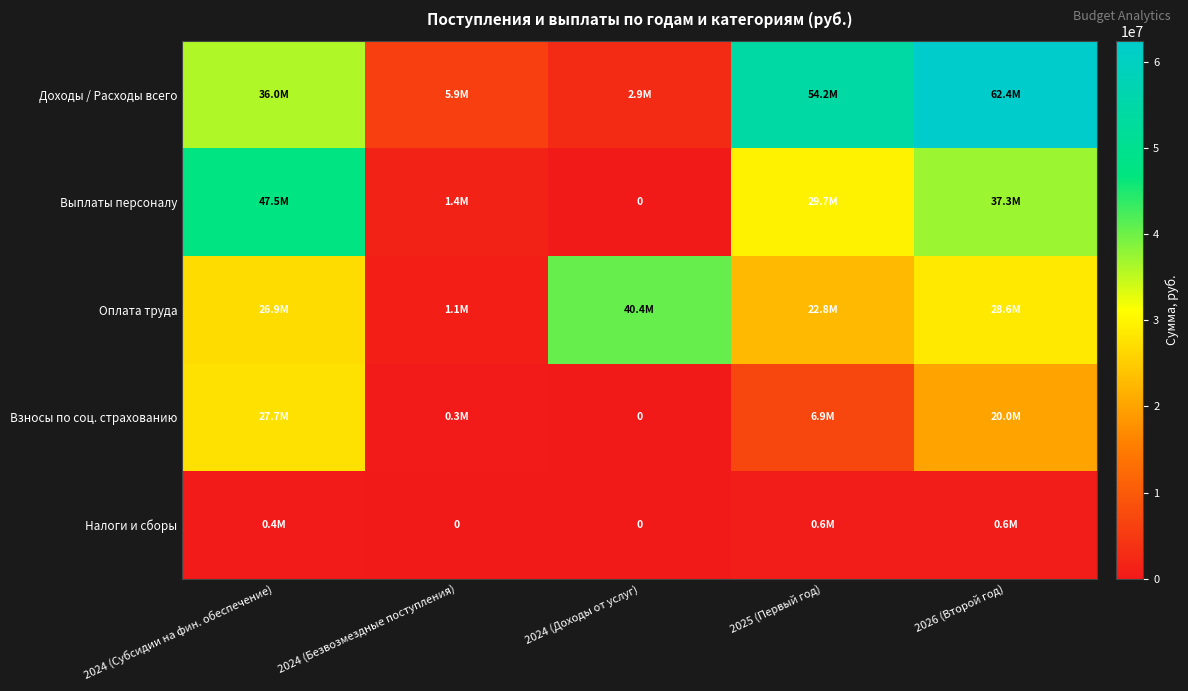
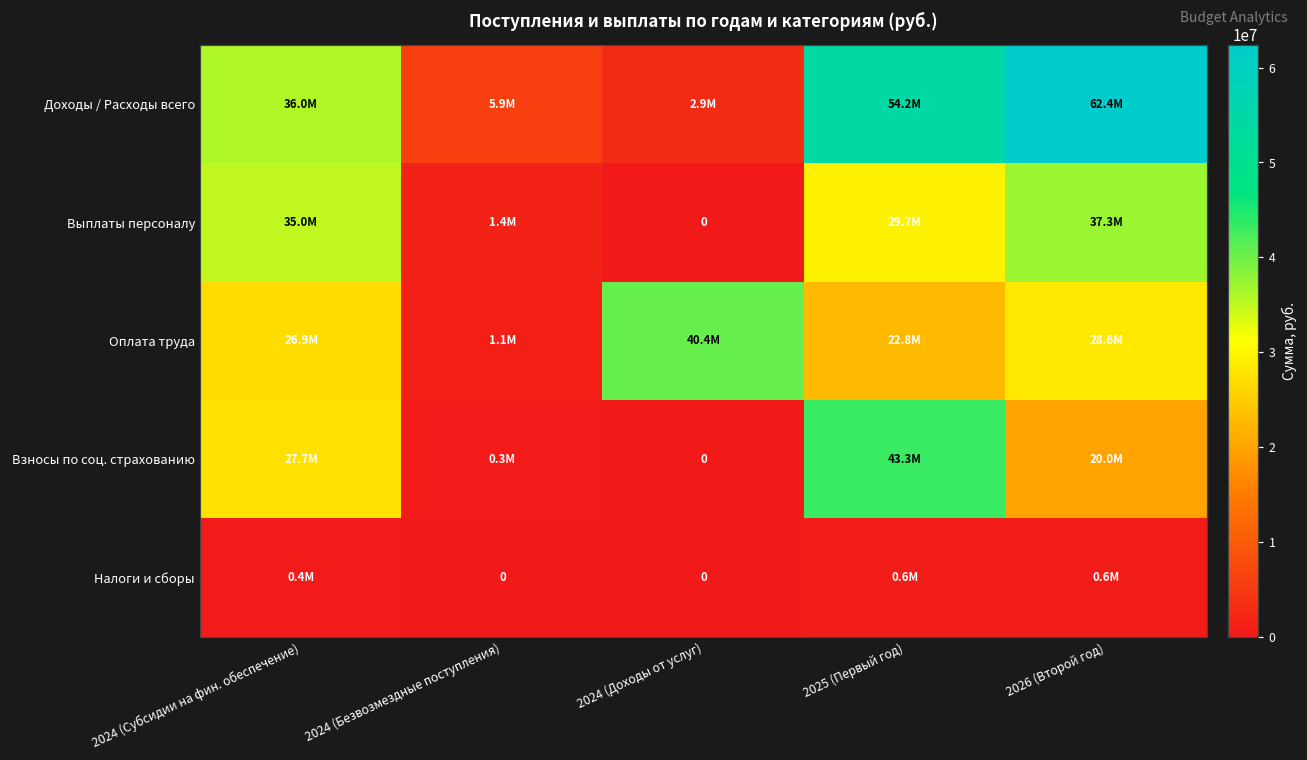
Выплаты персоналу, 2024 (Субсидии на фин. обеспечение): 47.5M -> 35.0M
Взносы по соц. страхованию, 2025 (Первый год): 6.9M -> 43.3M
